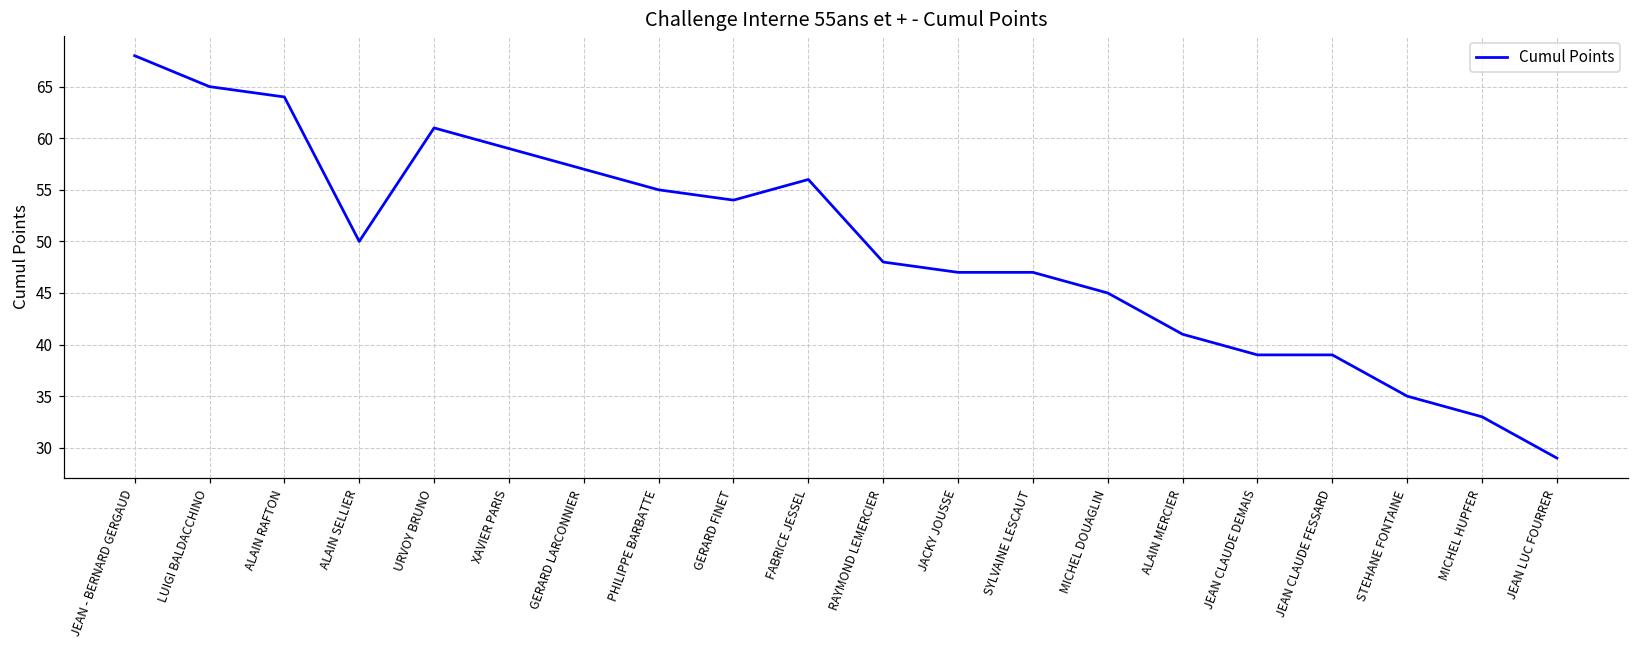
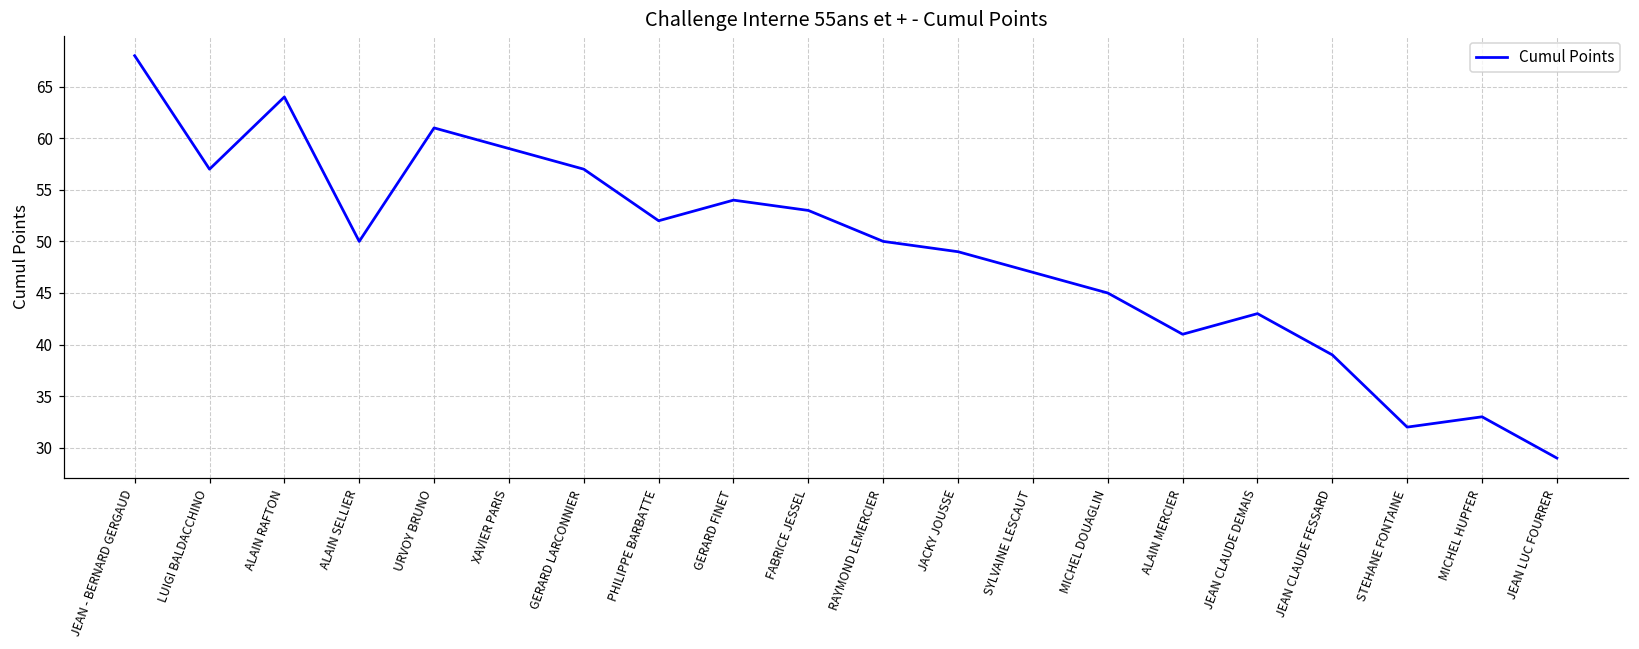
LUIGI BALDACCHINO: 65 -> 57
PHILIPPE BARBATTE: 55 -> 52
FABRICE JESSEL: 56 -> 53
RAYMOND LEMERCIER: 48 -> 50
JACKY JOUSSE: 47 -> 49
JEAN CLAUDE DEMAIS: 39 -> 43
STEHANE FONTAINE: 35 -> 32
